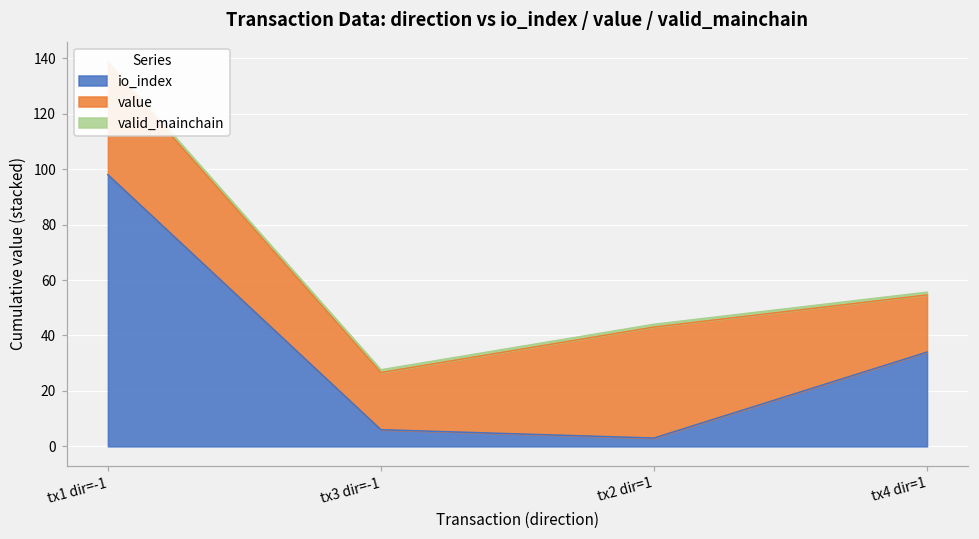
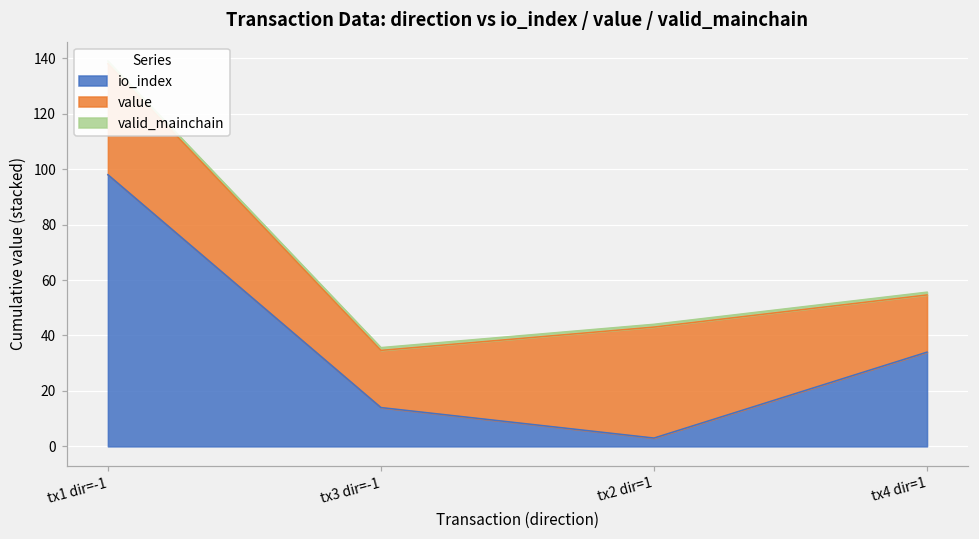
io_index, tx3 dir=-1: 6 -> 14
